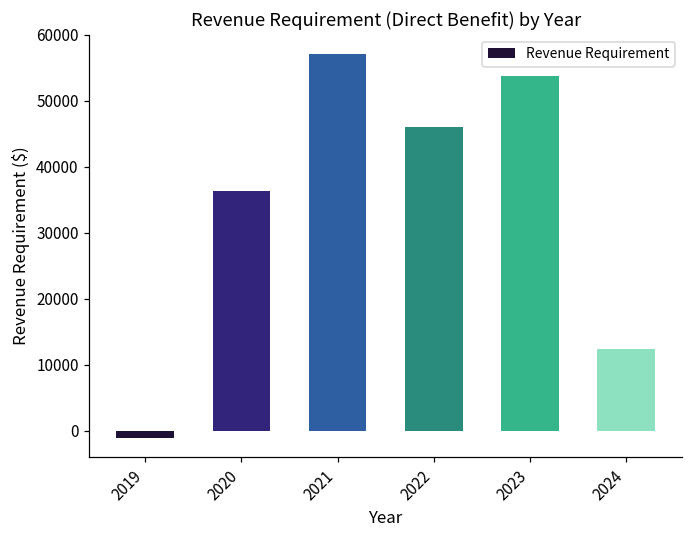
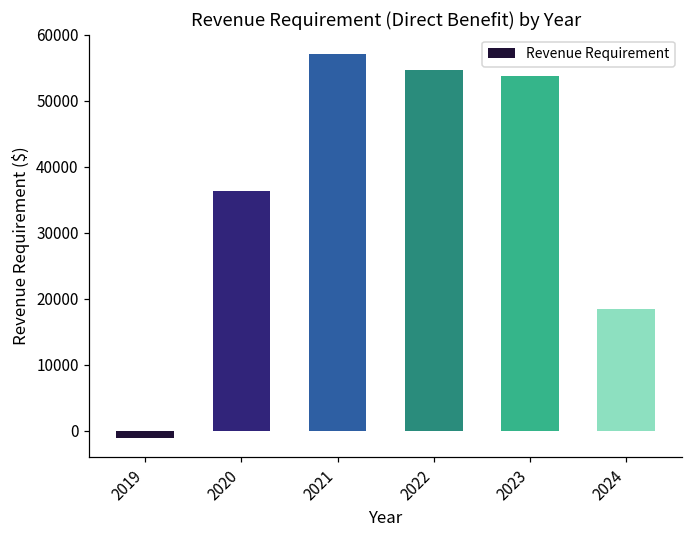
2022: 46000 -> 55000
2024: 12000 -> 19000
